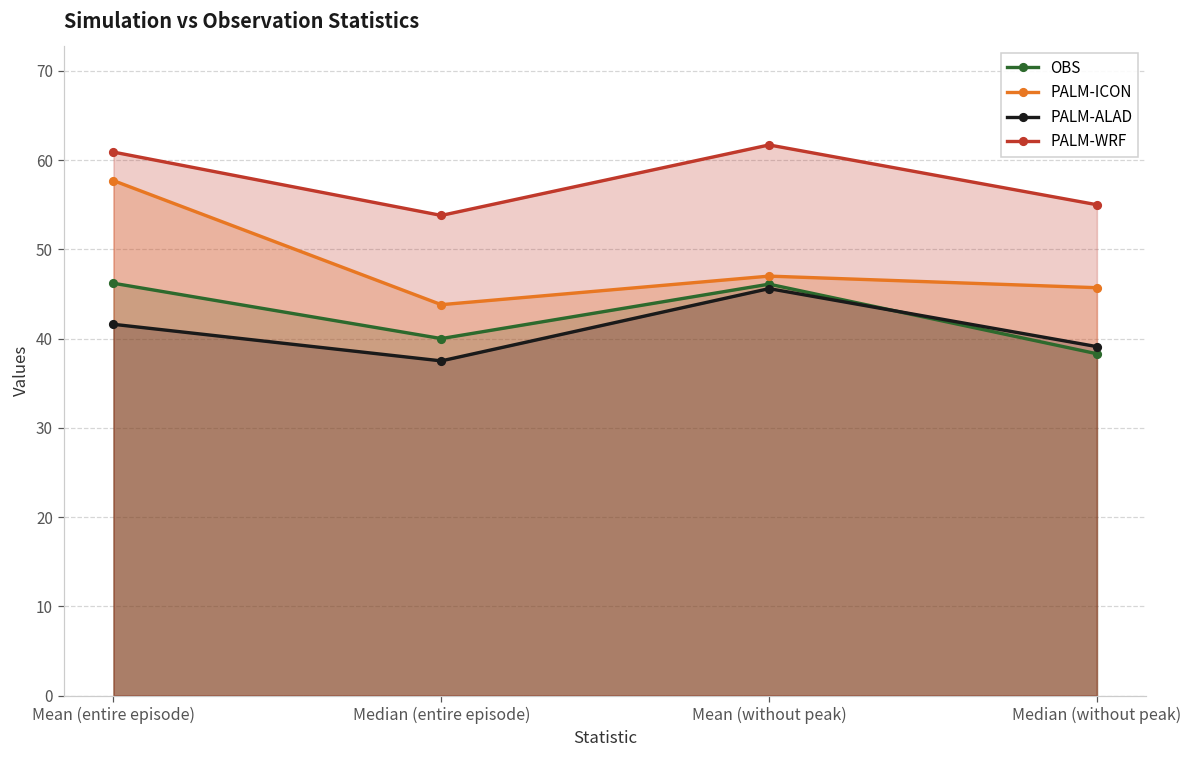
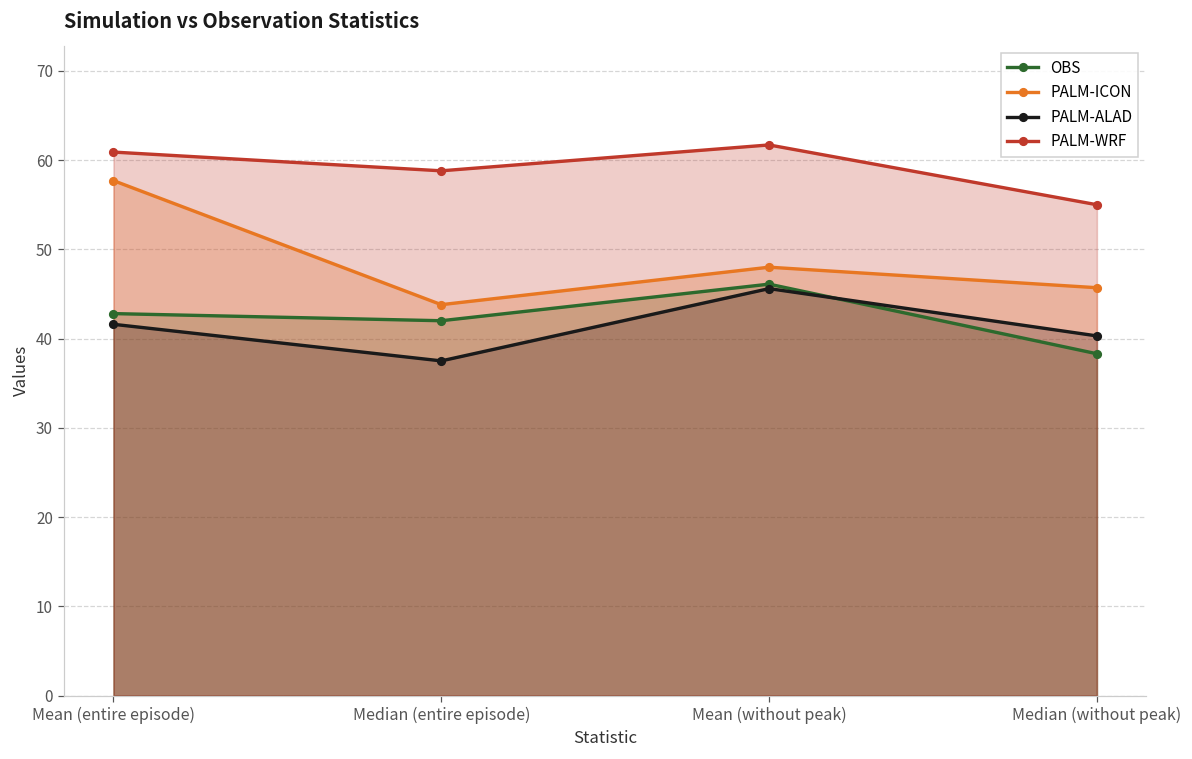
OBS, Mean (entire episode): 46 -> 43
OBS, Median (entire episode): 40 -> 42
PALM-WRF, Median (entire episode): 54 -> 59
PALM-ICON, Mean (without peak): 47 -> 48
PALM-ALAD, Median (without peak): 39 -> 40
